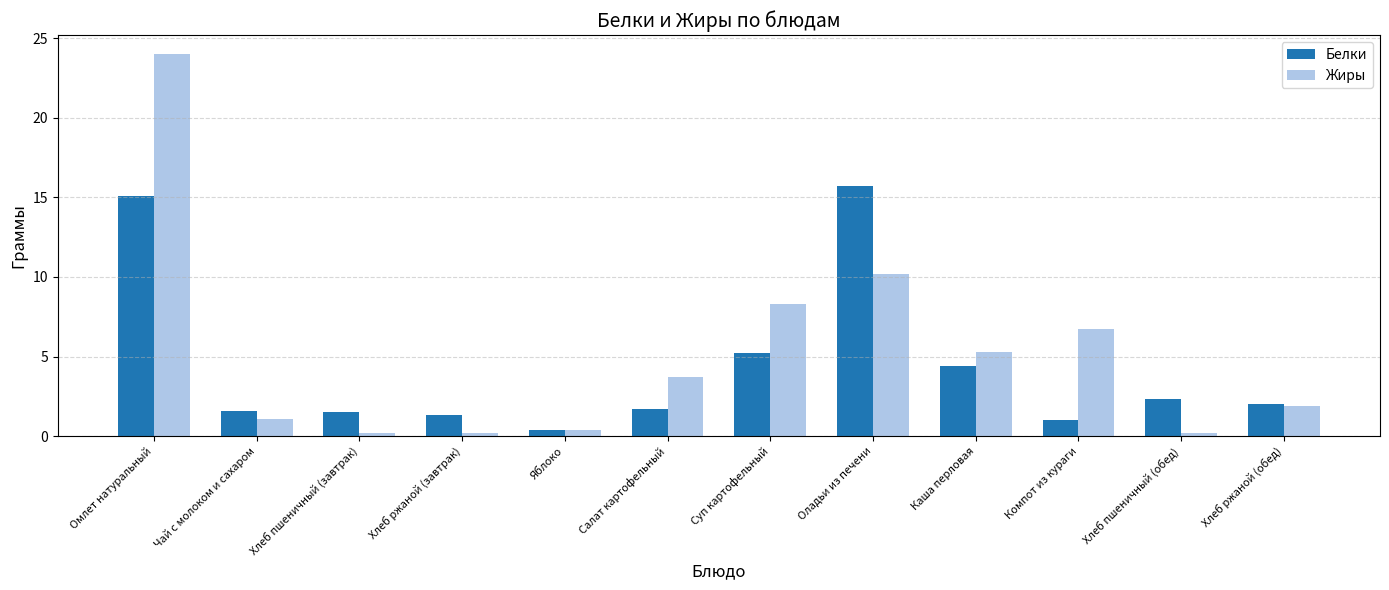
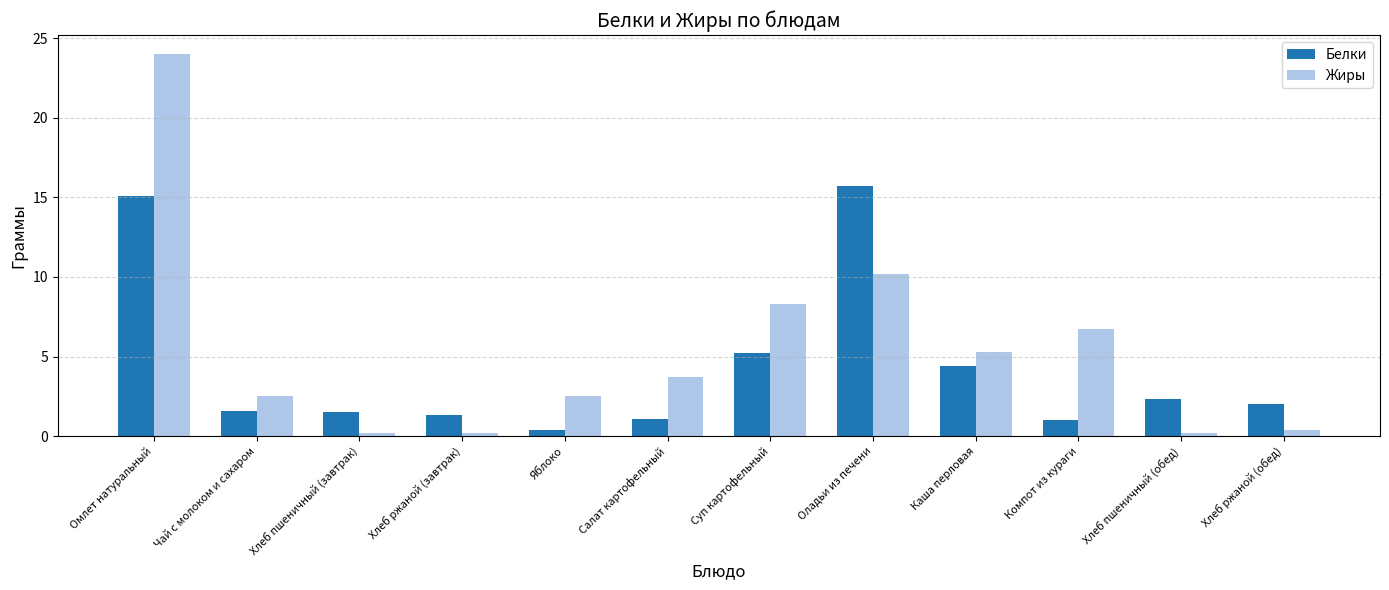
Жиры, Чай с молоком и сахаром: 1.1 -> 2.5
Жиры, Яблоко: 0.4 -> 2.5
Белки, Салат картофельный: 1.7 -> 1.1
Жиры, Хлеб ржаной (обед): 1.9 -> 0.4
